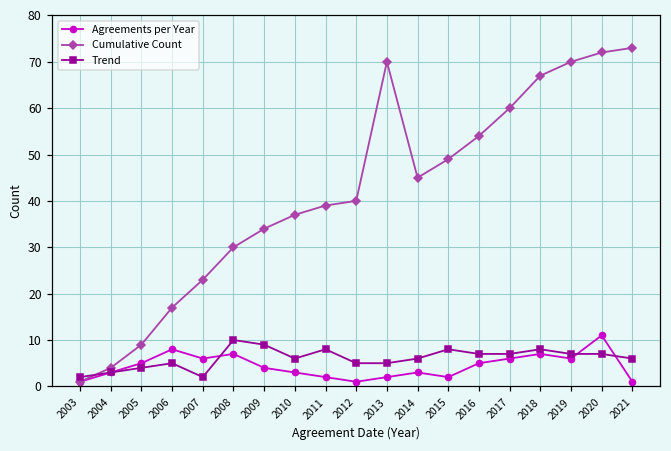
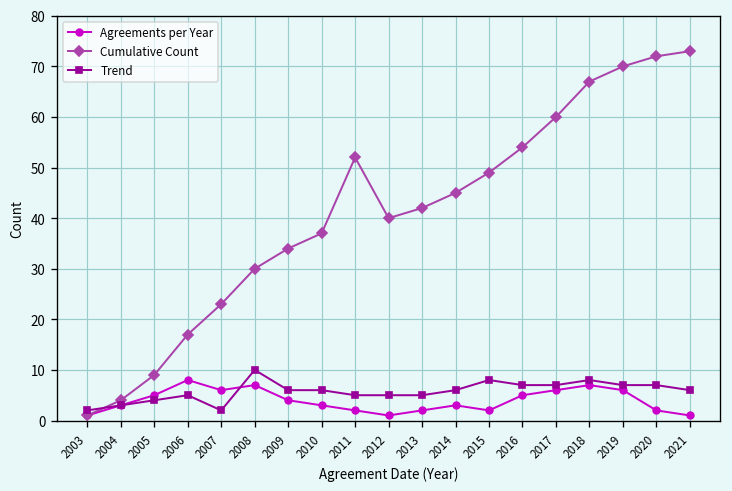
Trend, 2009: 9 -> 6
Cumulative Count, 2011: 39 -> 52
Trend, 2011: 8 -> 5
Cumulative Count, 2013: 70 -> 42
Agreements per Year, 2020: 11 -> 2
